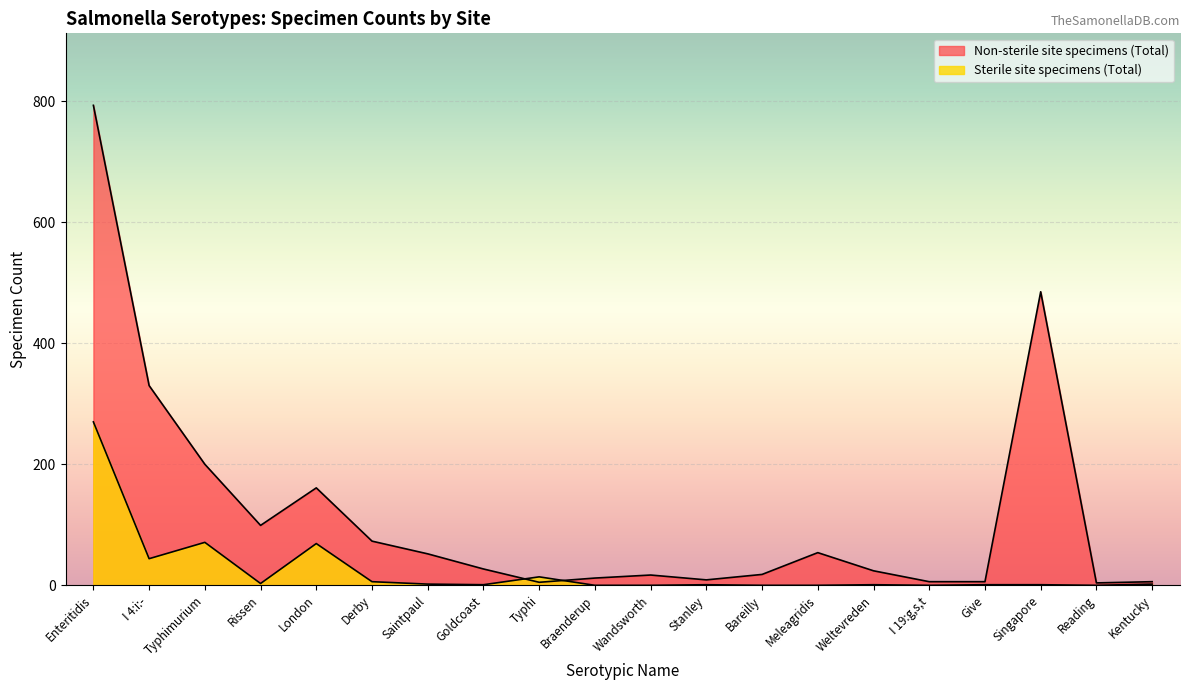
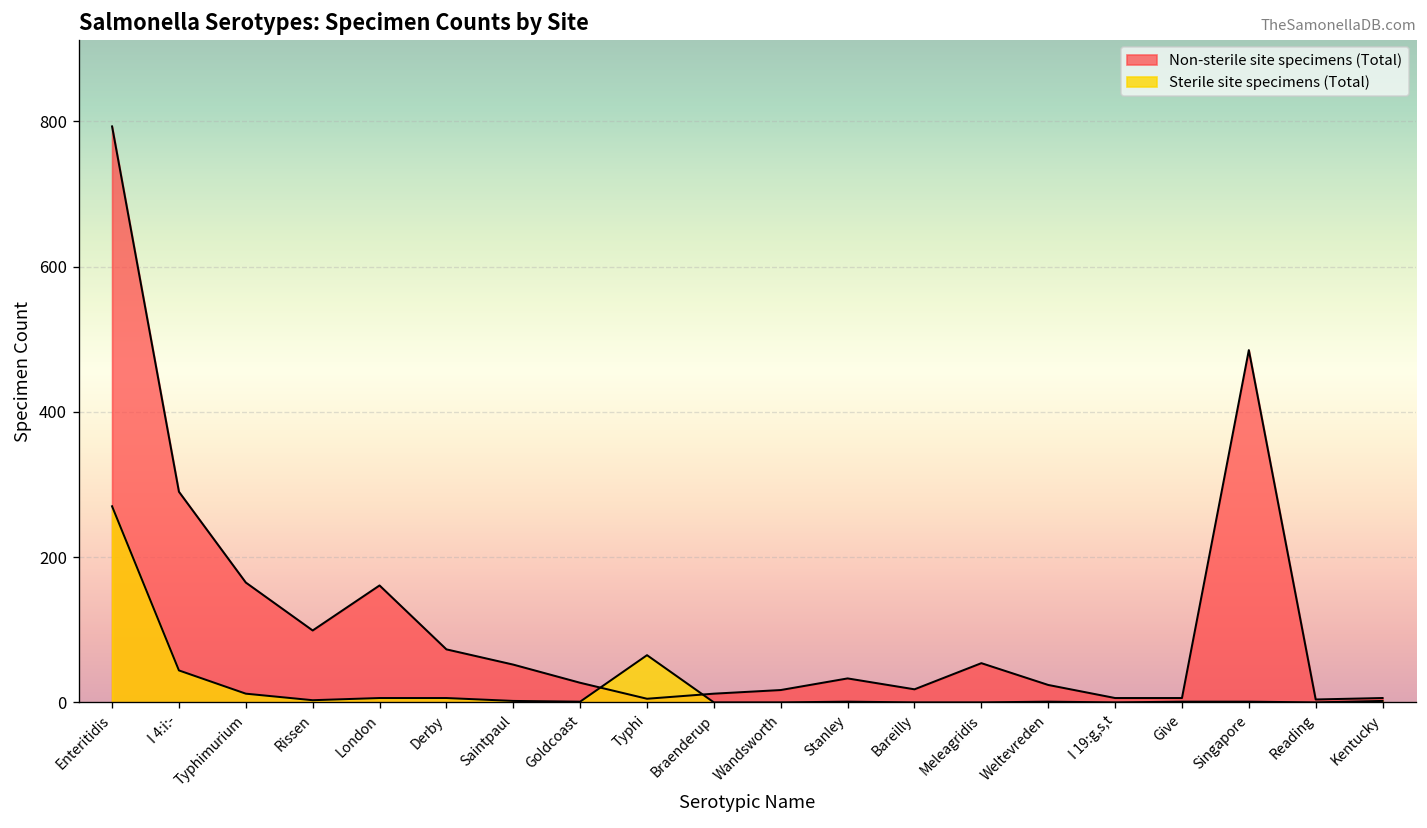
Non-sterile site specimens (Total), I 4:i:-: 330 -> 290
Non-sterile site specimens (Total), Typhimurium: 200 -> 170
Sterile site specimens (Total), Typhimurium: 70 -> 10
Sterile site specimens (Total), London: 70 -> 10
Sterile site specimens (Total), Typhi: 10 -> 70
Non-sterile site specimens (Total), Stanley: 10 -> 30
